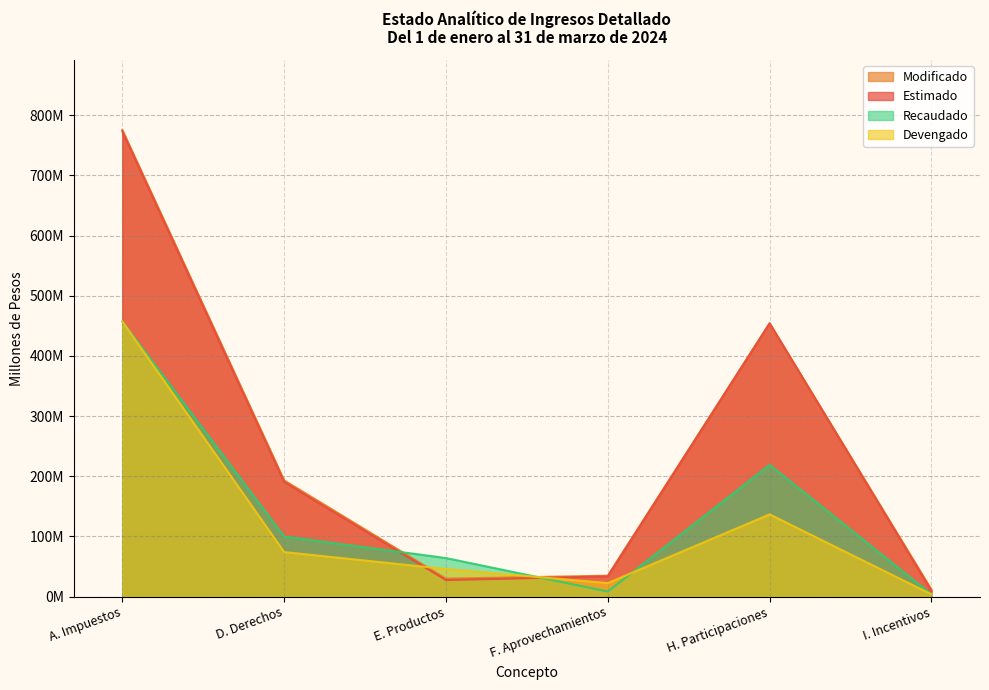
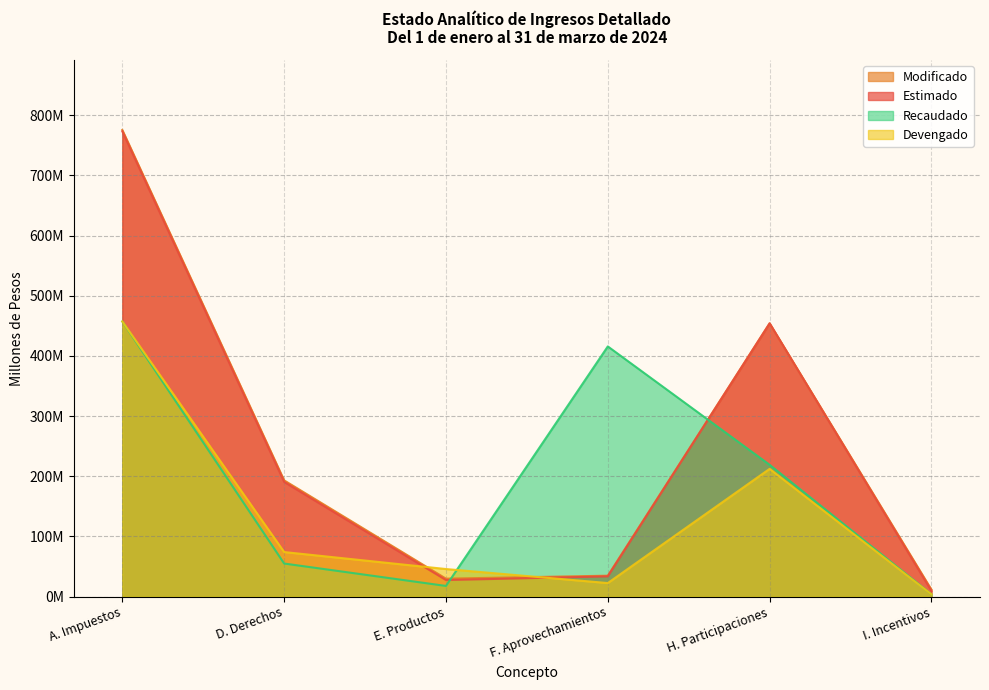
Recaudado, D. Derechos: 100000000 -> 50000000
Recaudado, E. Productos: 60000000 -> 20000000
Recaudado, F. Aprovechamientos: 10000000 -> 420000000
Devengado, H. Participaciones: 140000000 -> 210000000
